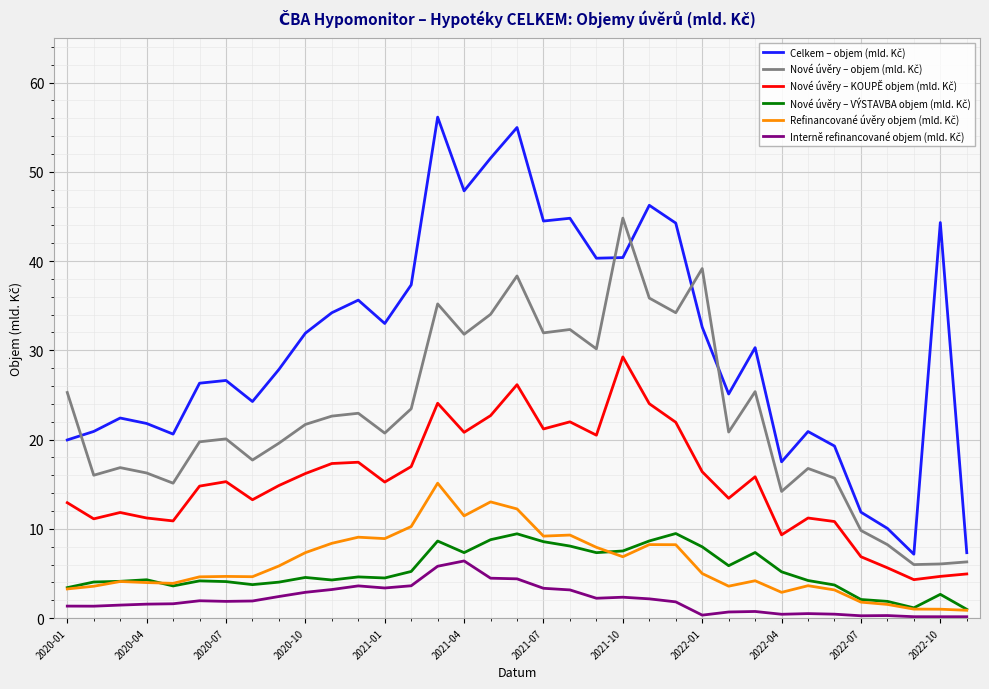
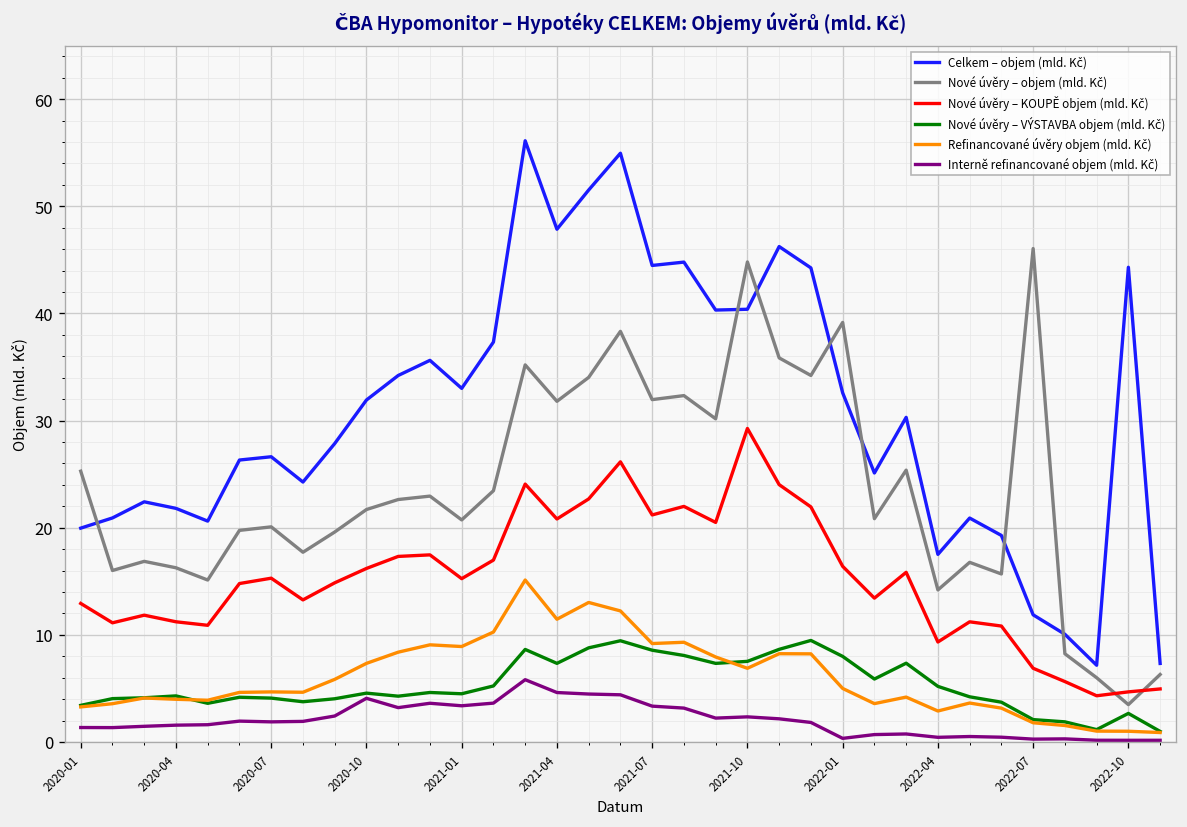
Interně refinancované objem (mld. Kč), 2020-10: 3 -> 4
Interně refinancované objem (mld. Kč), 2021-04: 6 -> 5
Nové úvěry – objem (mld. Kč), 2022-07: 10 -> 46
Nové úvěry – objem (mld. Kč), 2022-10: 6 -> 3
